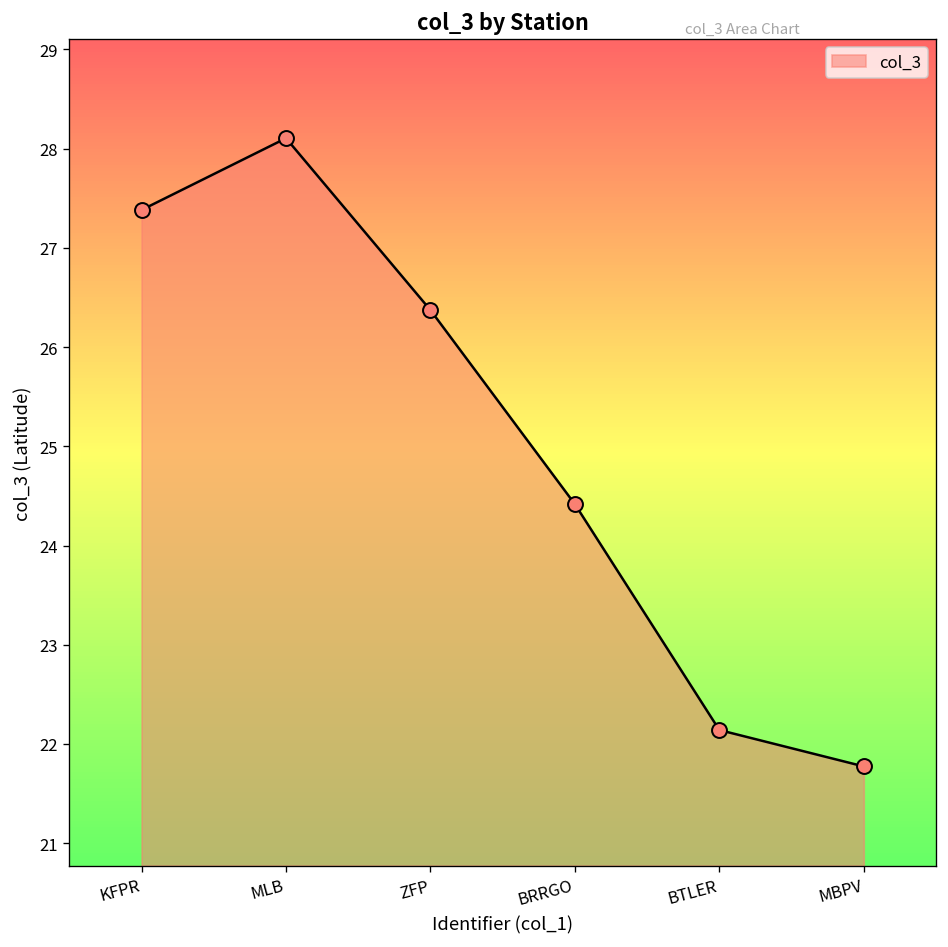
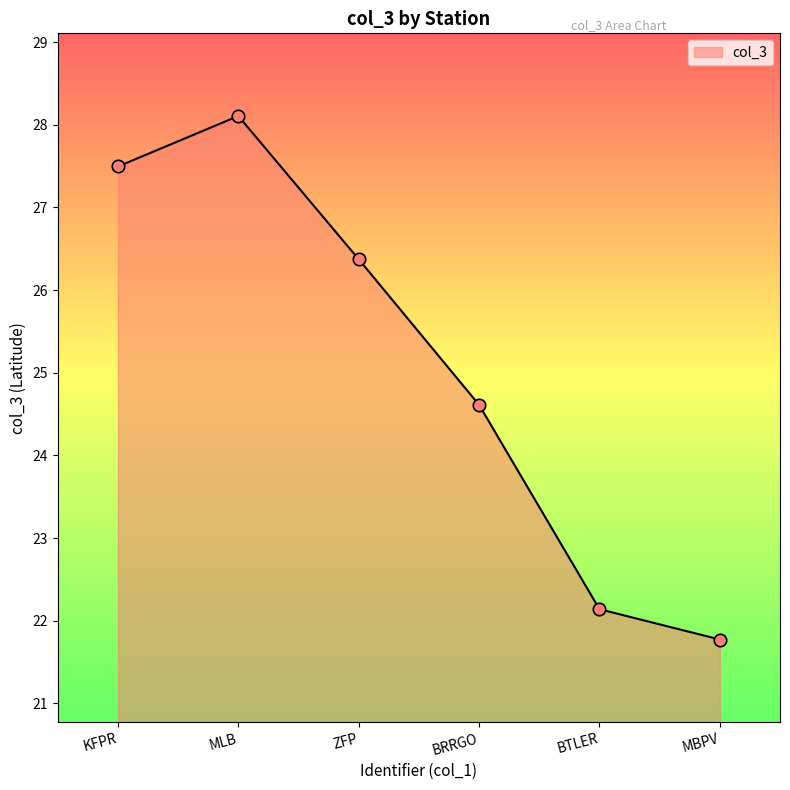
KFPR: 27.4 -> 27.5
BRRGO: 24.4 -> 24.6
